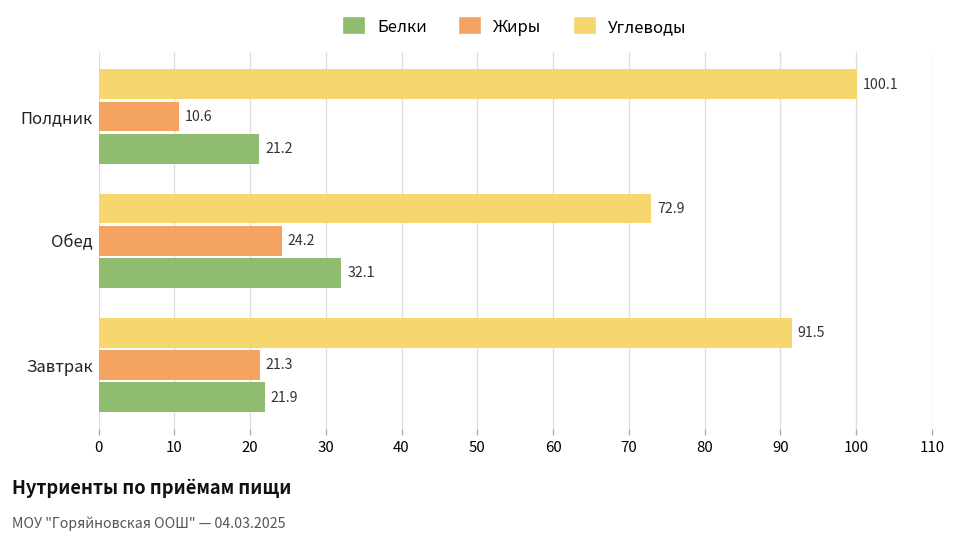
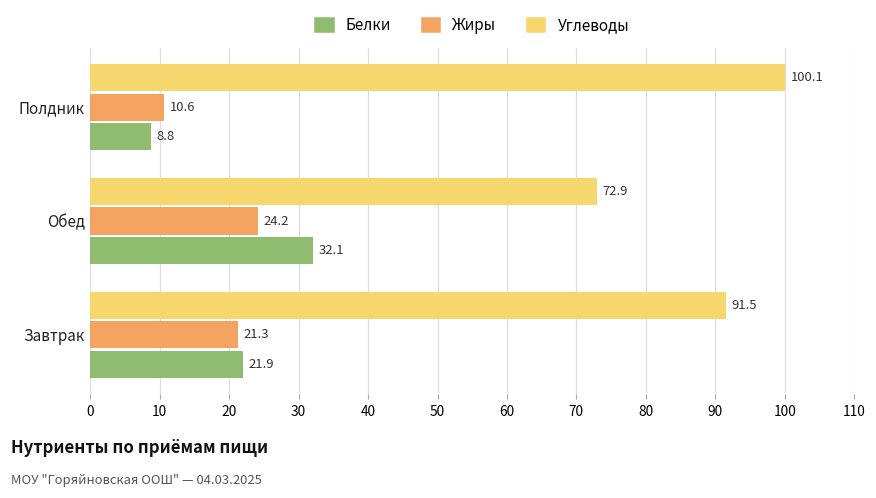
Белки, Полдник: 21.2 -> 8.8
